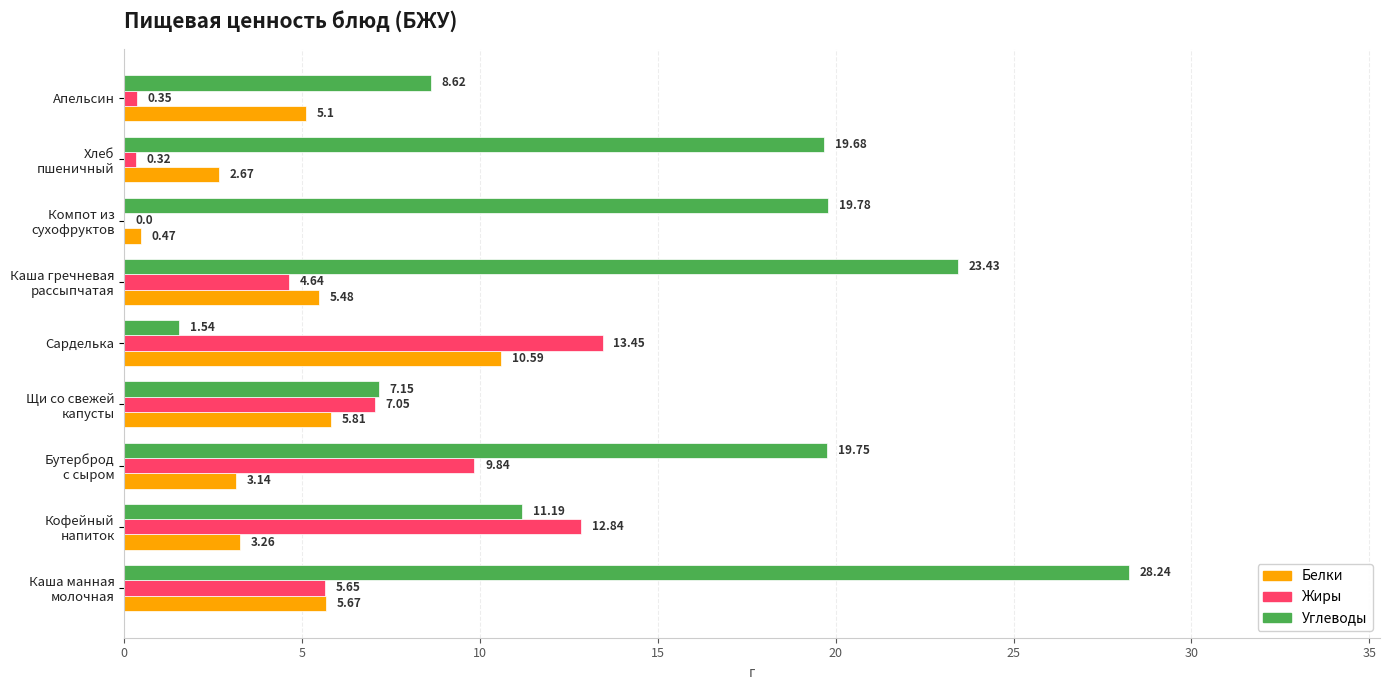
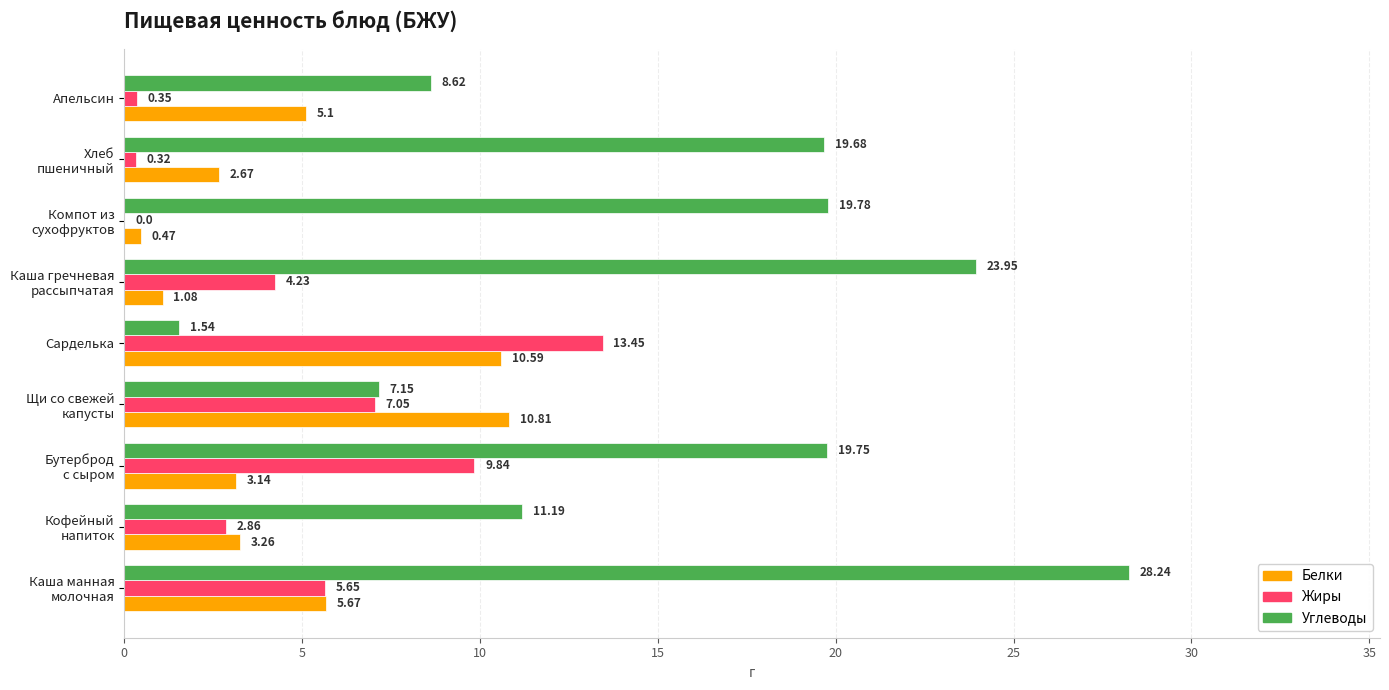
Углеводы, Каша гречневая рассыпчатая: 23.43 -> 23.95
Жиры, Каша гречневая рассыпчатая: 4.64 -> 4.23
Белки, Каша гречневая рассыпчатая: 5.48 -> 1.08
Белки, Щи со свежей капусты: 5.81 -> 10.81
Жиры, Кофейный напиток: 12.84 -> 2.86
